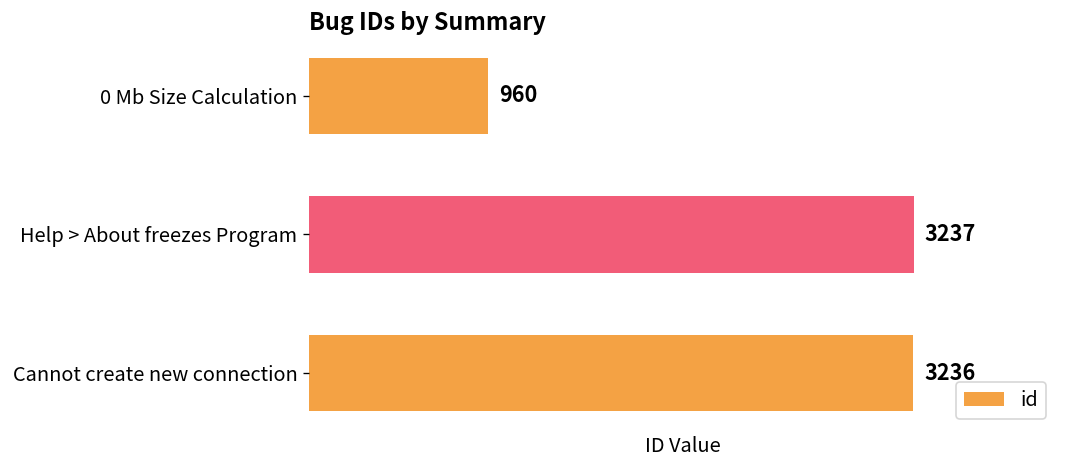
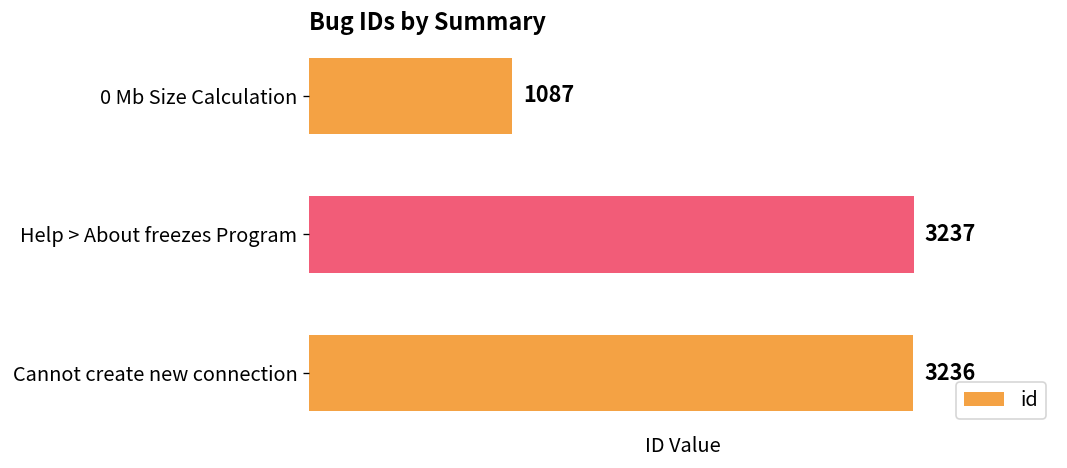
0 Mb Size Calculation: 960 -> 1087
